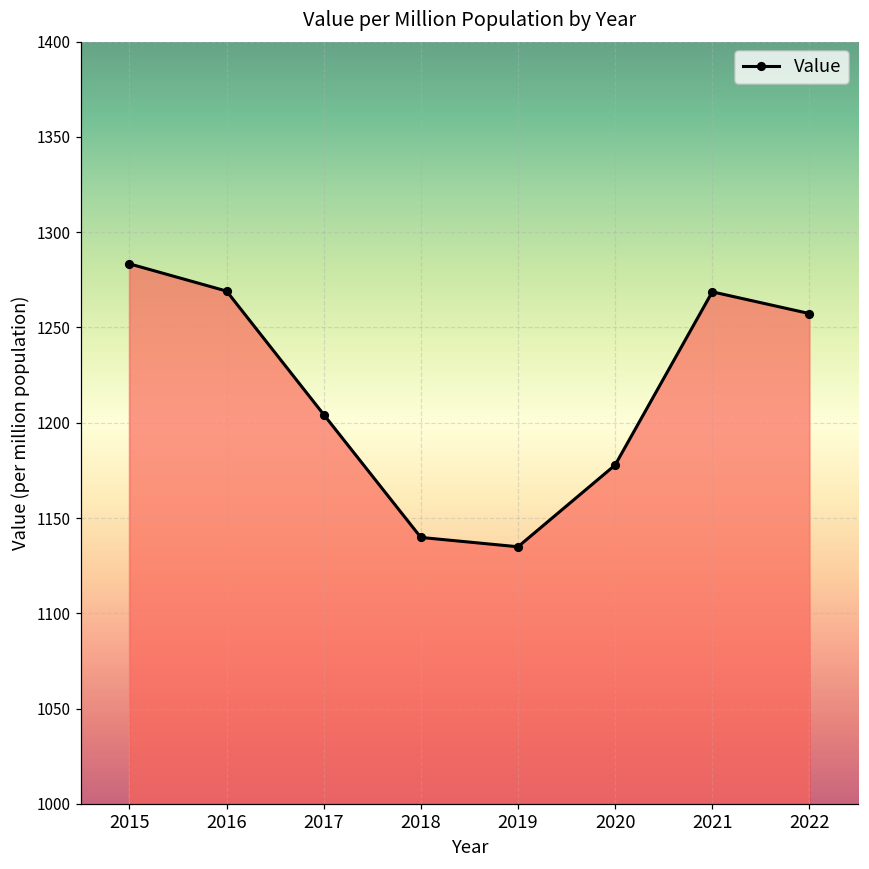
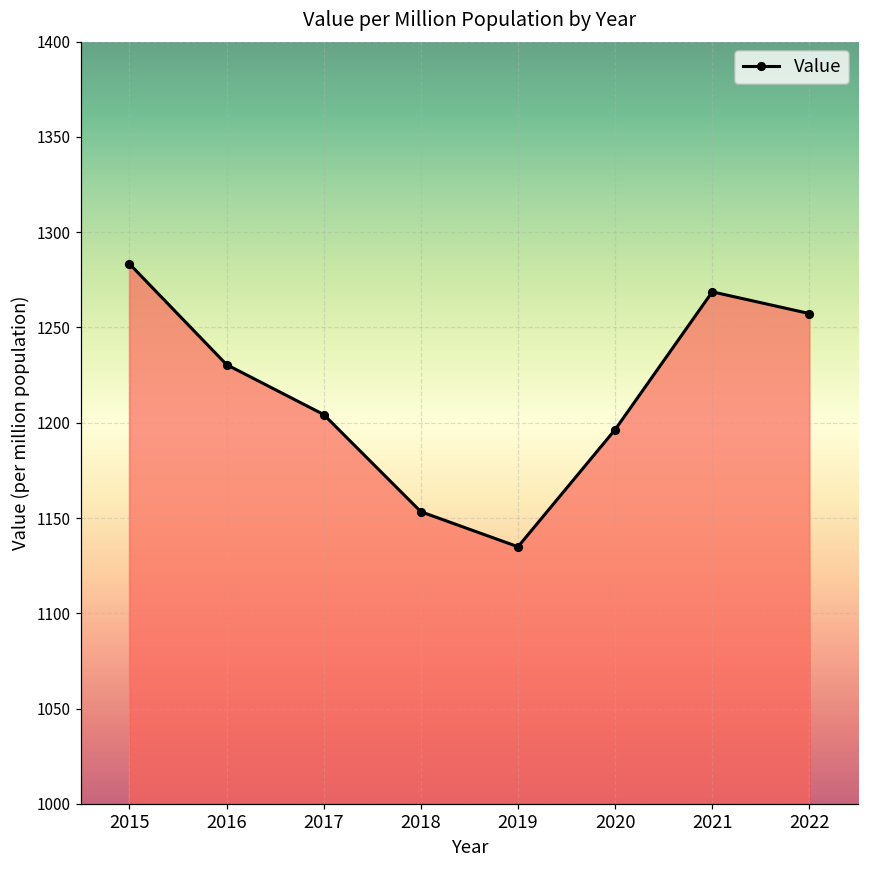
2016: 1269 -> 1231
2018: 1140 -> 1153
2020: 1178 -> 1196
